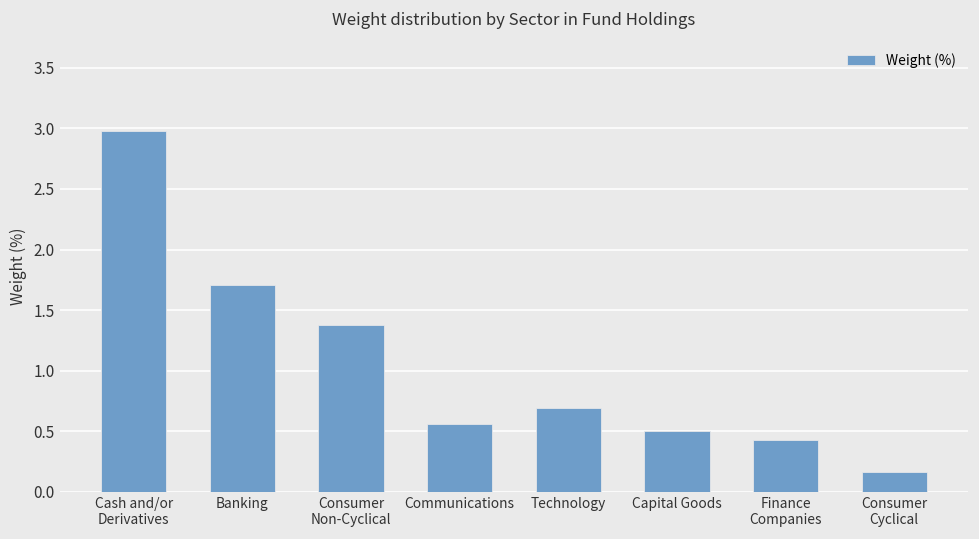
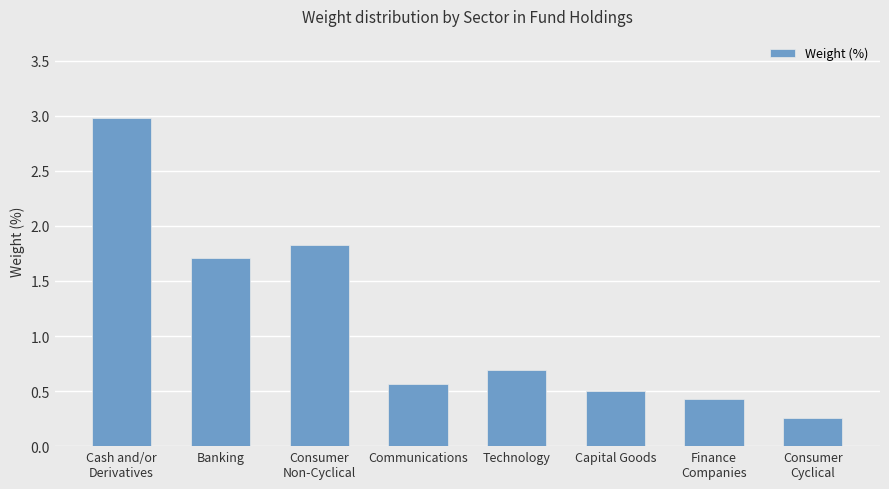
Consumer Non-Cyclical: 1.38 -> 1.83
Consumer Cyclical: 0.16 -> 0.26
